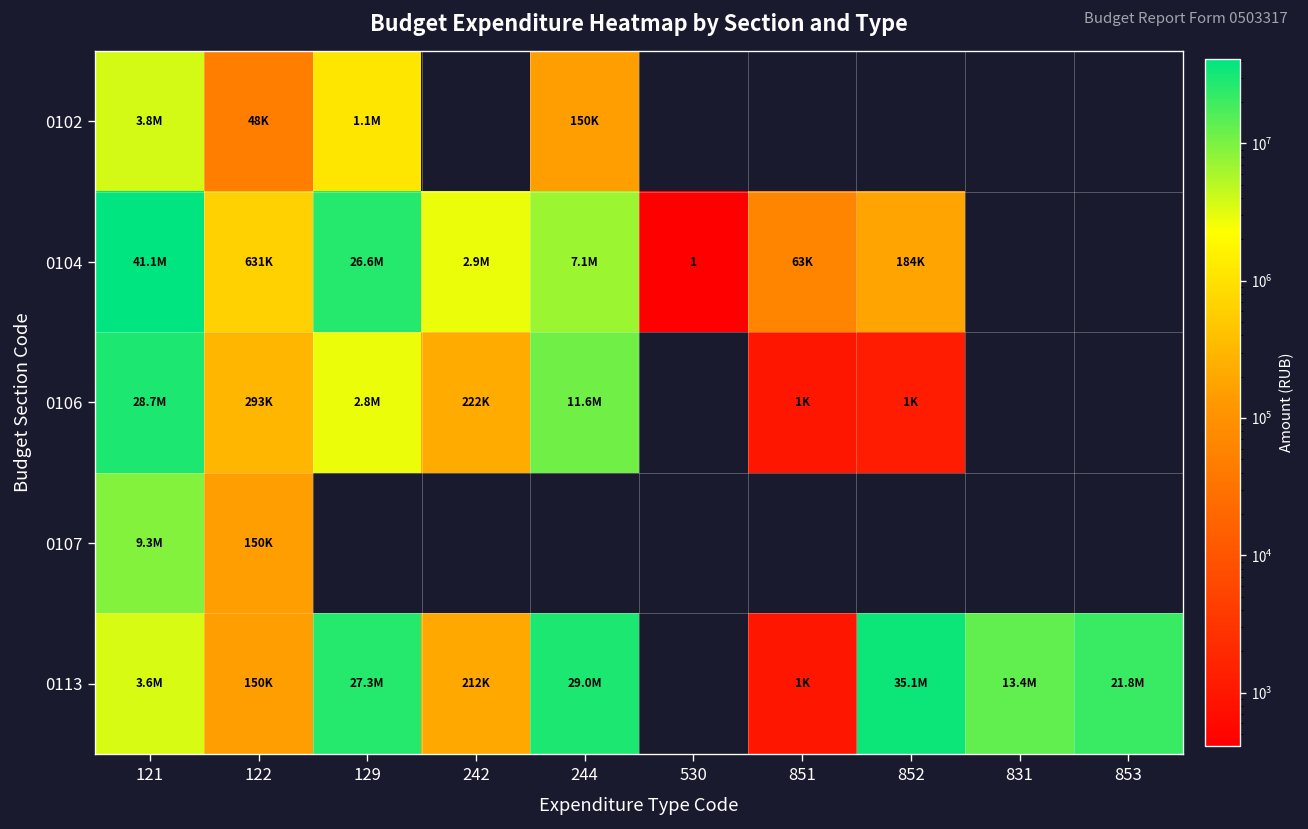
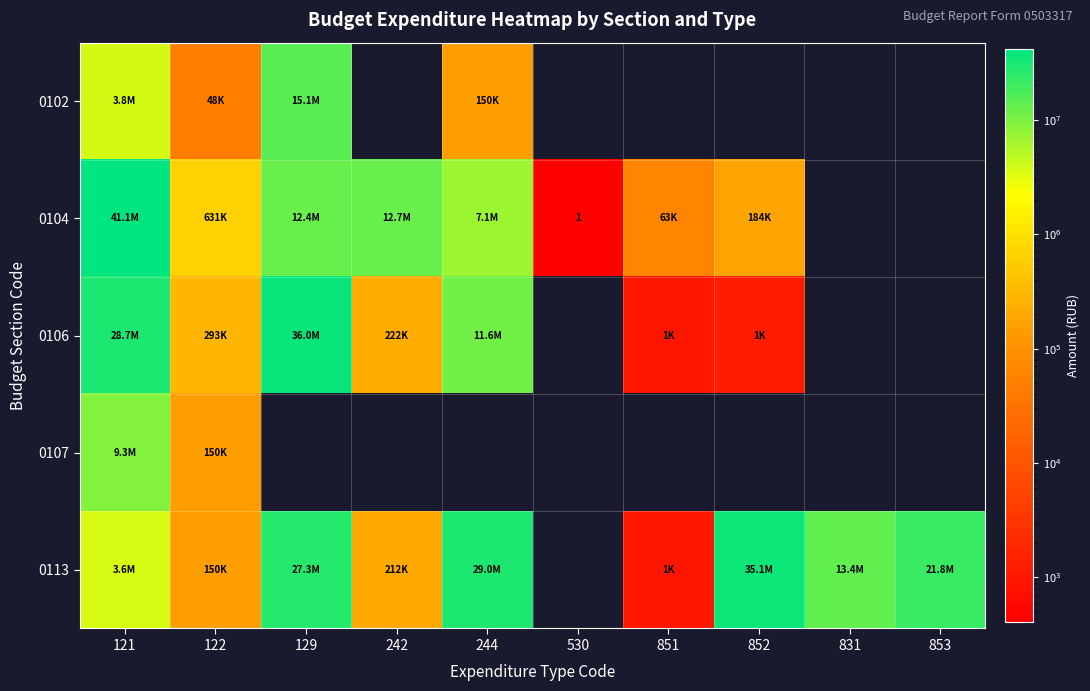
0102, 129: 1.1M -> 15.1M
0104, 129: 26.6M -> 12.4M
0104, 242: 2.9M -> 12.7M
0106, 129: 2.8M -> 36.0M
